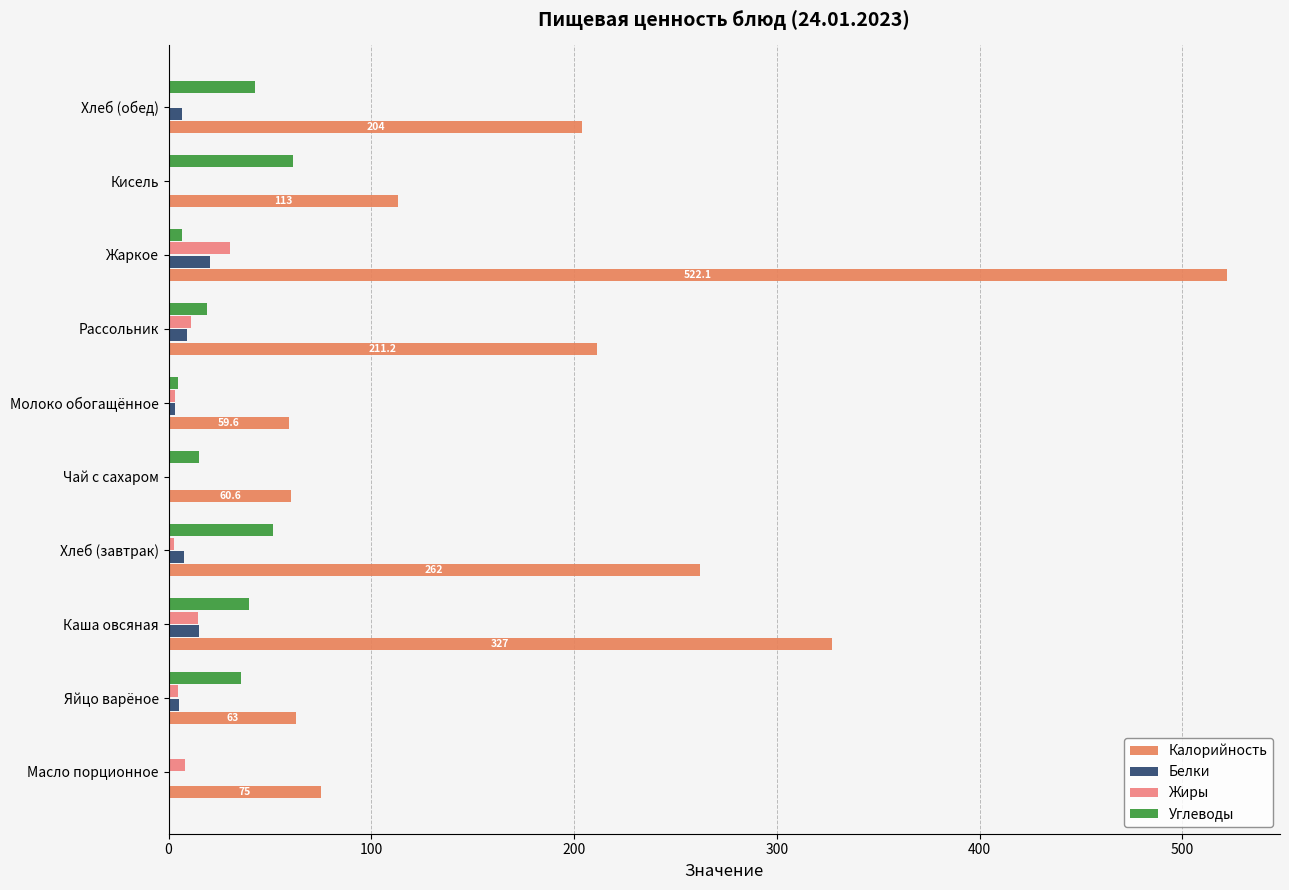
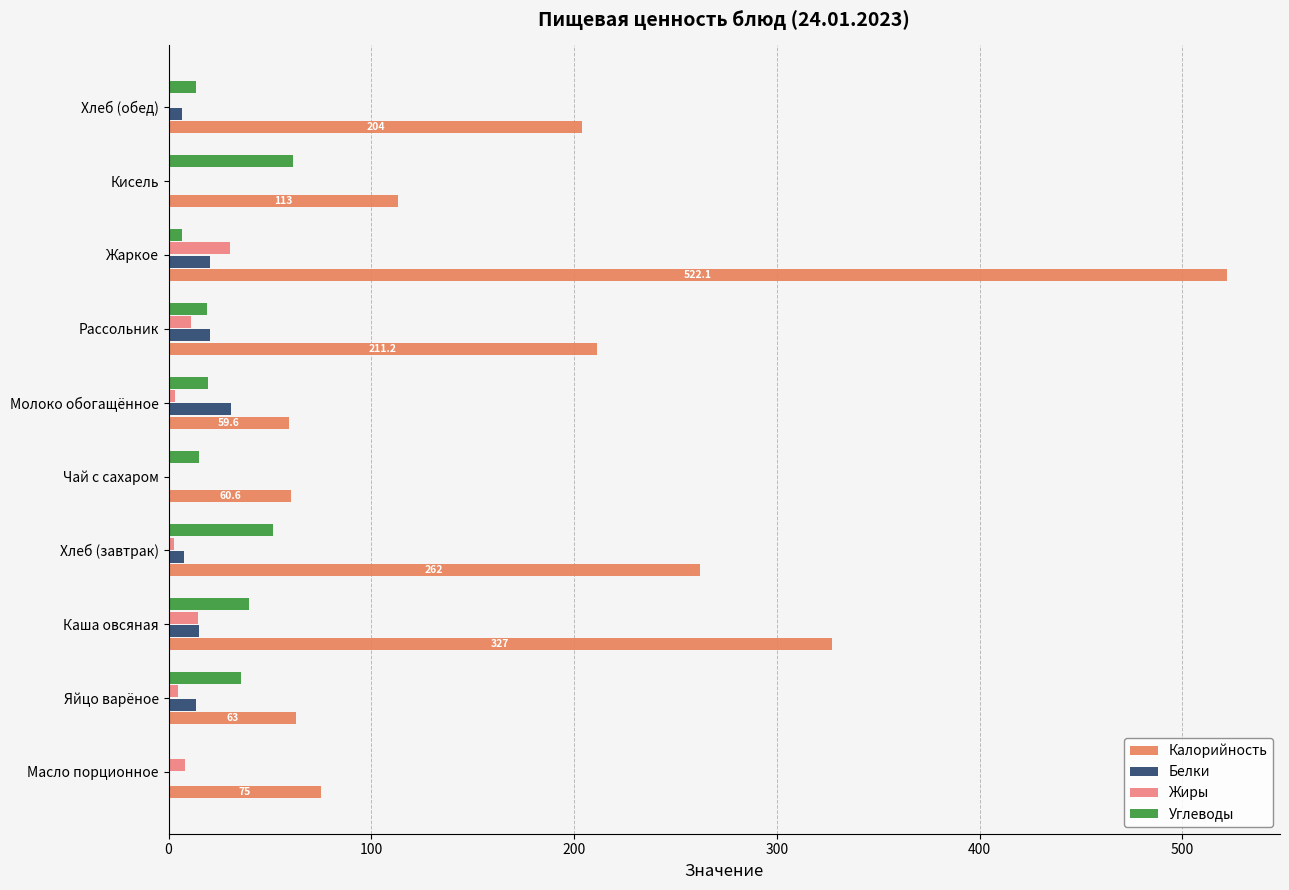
Углеводы, Хлеб (обед): 42 -> 13
Белки, Рассольник: 9 -> 20
Углеводы, Молоко обогащённое: 5 -> 19
Белки, Молоко обогащённое: 3 -> 31
Белки, Яйцо варёное: 5 -> 14
